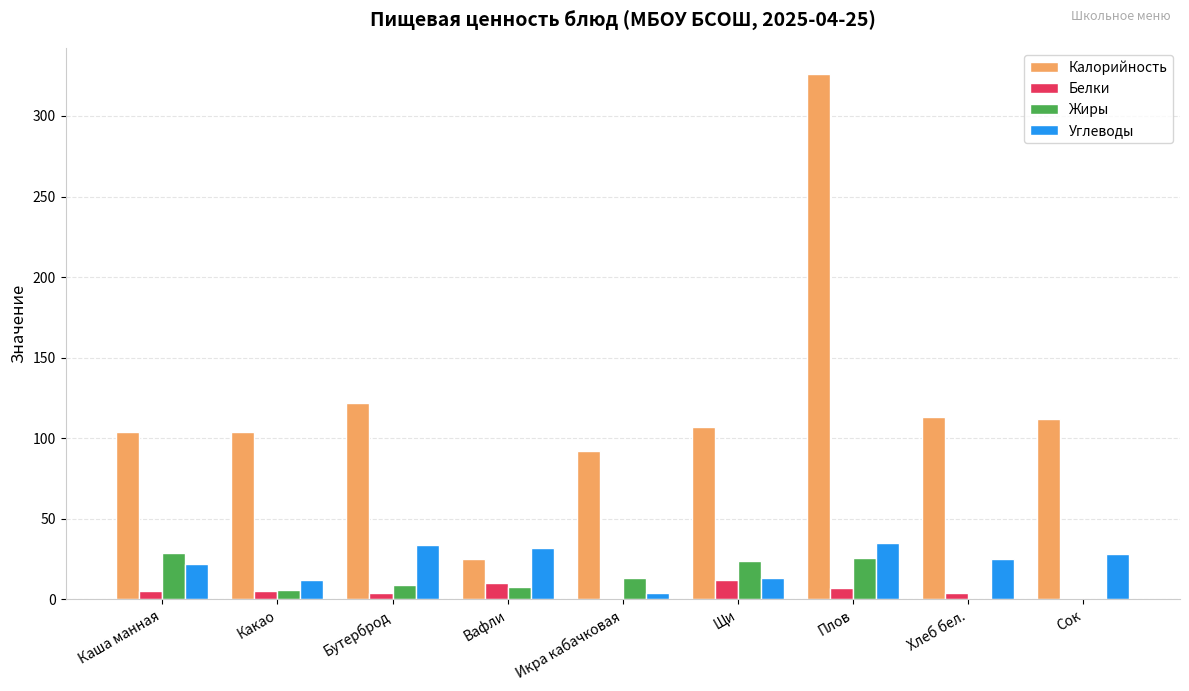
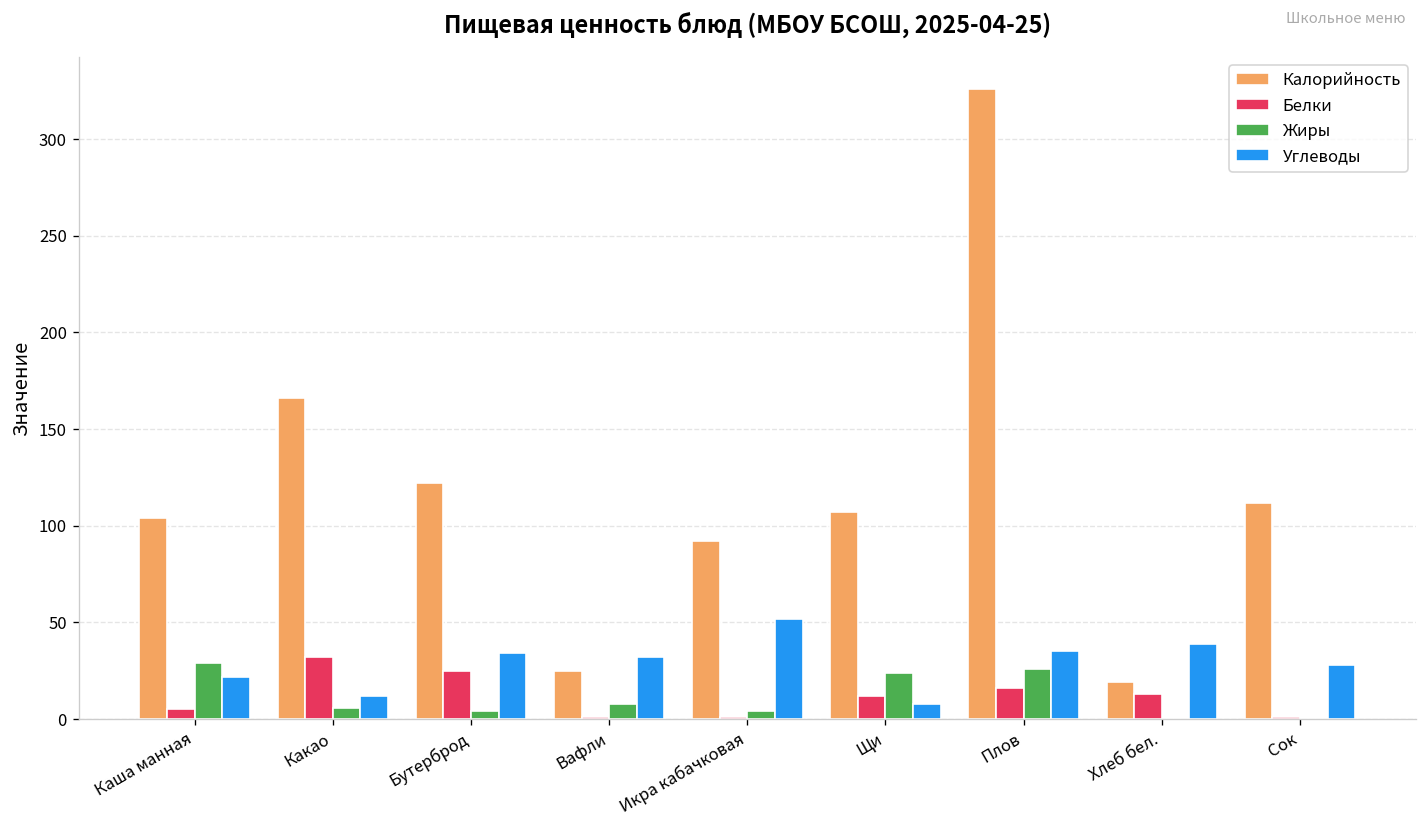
Калорийность, Какао: 104 -> 166
Белки, Какао: 5 -> 32
Белки, Бутерброд: 4 -> 25
Жиры, Бутерброд: 9 -> 4
Белки, Вафли: 10 -> 1
Жиры, Икра кабачковая: 13 -> 4
Углеводы, Икра кабачковая: 4 -> 52
Углеводы, Щи: 13 -> 8
Белки, Плов: 7 -> 16
Калорийность, Хлеб бел.: 113 -> 19
Белки, Хлеб бел.: 4 -> 13
Углеводы, Хлеб бел.: 25 -> 39
